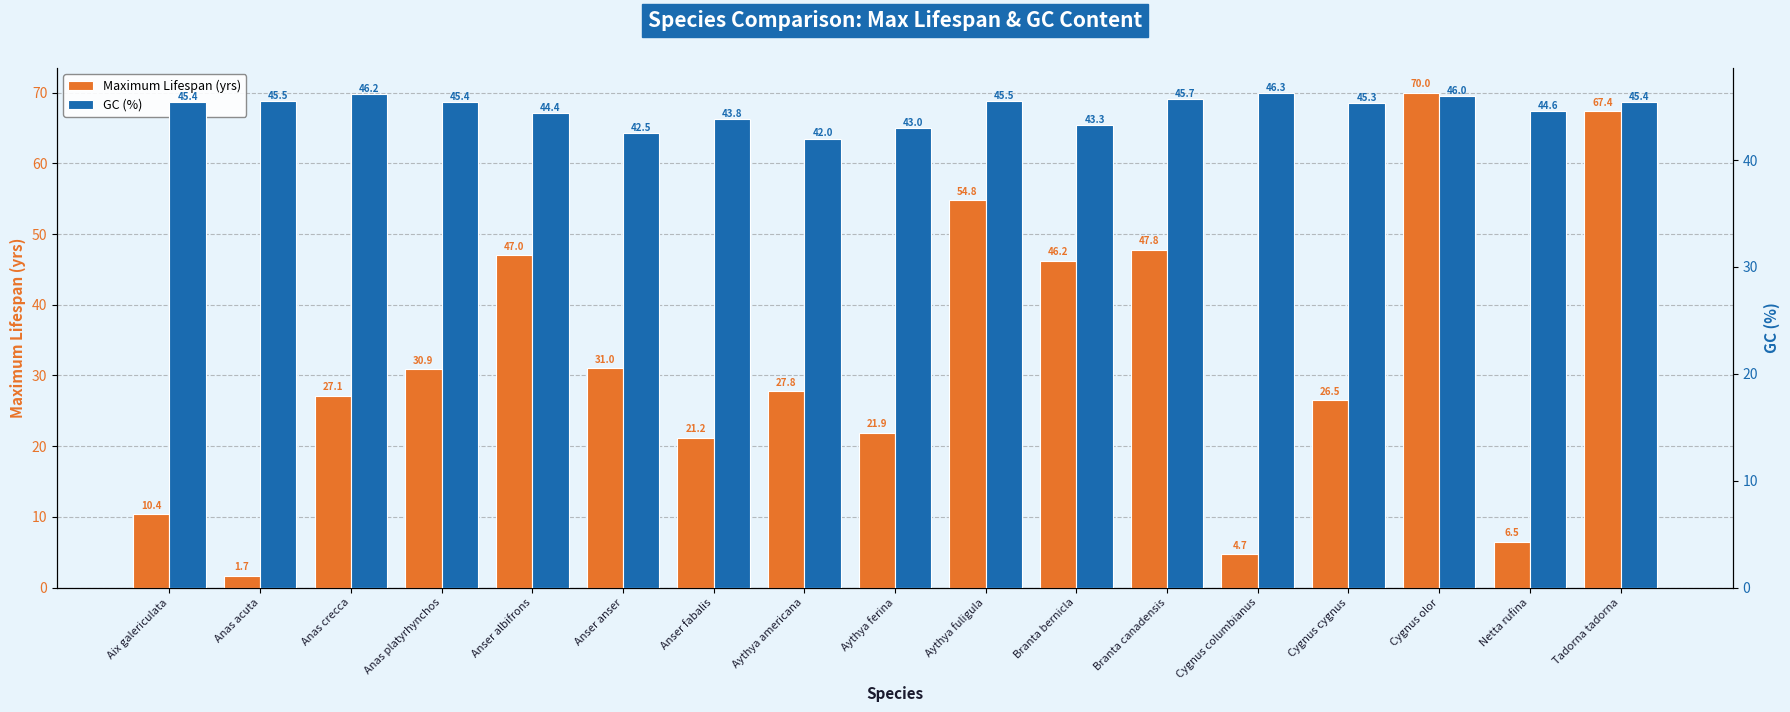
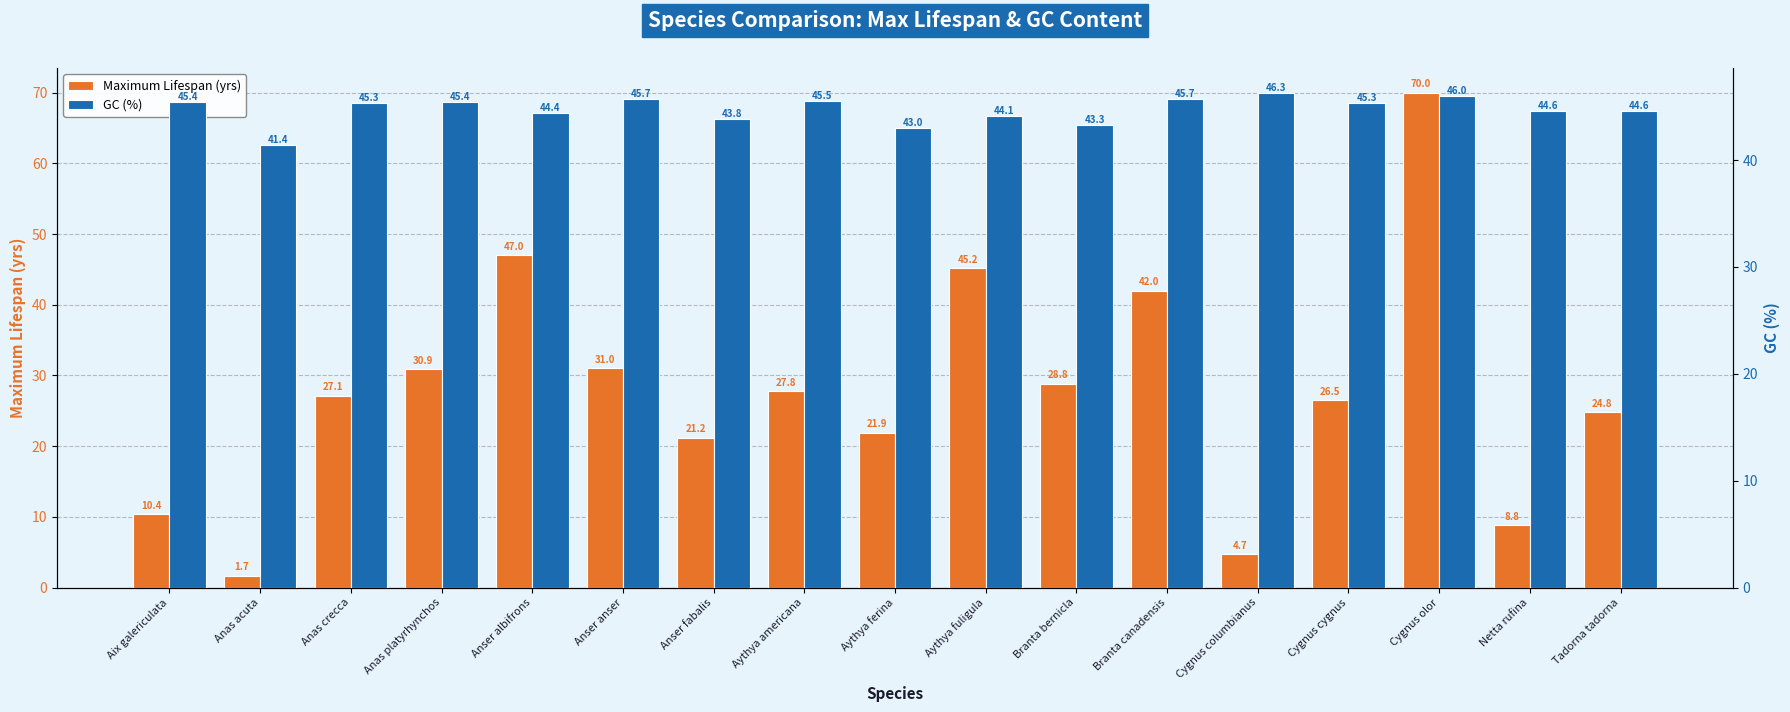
Maximum Lifespan (yrs), Aythya fuligula: 54.8 -> 45.2
Maximum Lifespan (yrs), Branta bernicla: 46.2 -> 28.8
Maximum Lifespan (yrs), Branta canadensis: 47.8 -> 42.0
Maximum Lifespan (yrs), Netta rufina: 6.5 -> 8.8
Maximum Lifespan (yrs), Tadorna tadorna: 67.4 -> 24.8
GC (%), Anas acuta: 45.5 -> 41.4
GC (%), Anas crecca: 46.2 -> 45.3
GC (%), Anser anser: 42.5 -> 45.7
GC (%), Aythya americana: 42.0 -> 45.5
GC (%), Aythya fuligula: 45.5 -> 44.1
GC (%), Tadorna tadorna: 45.4 -> 44.6
